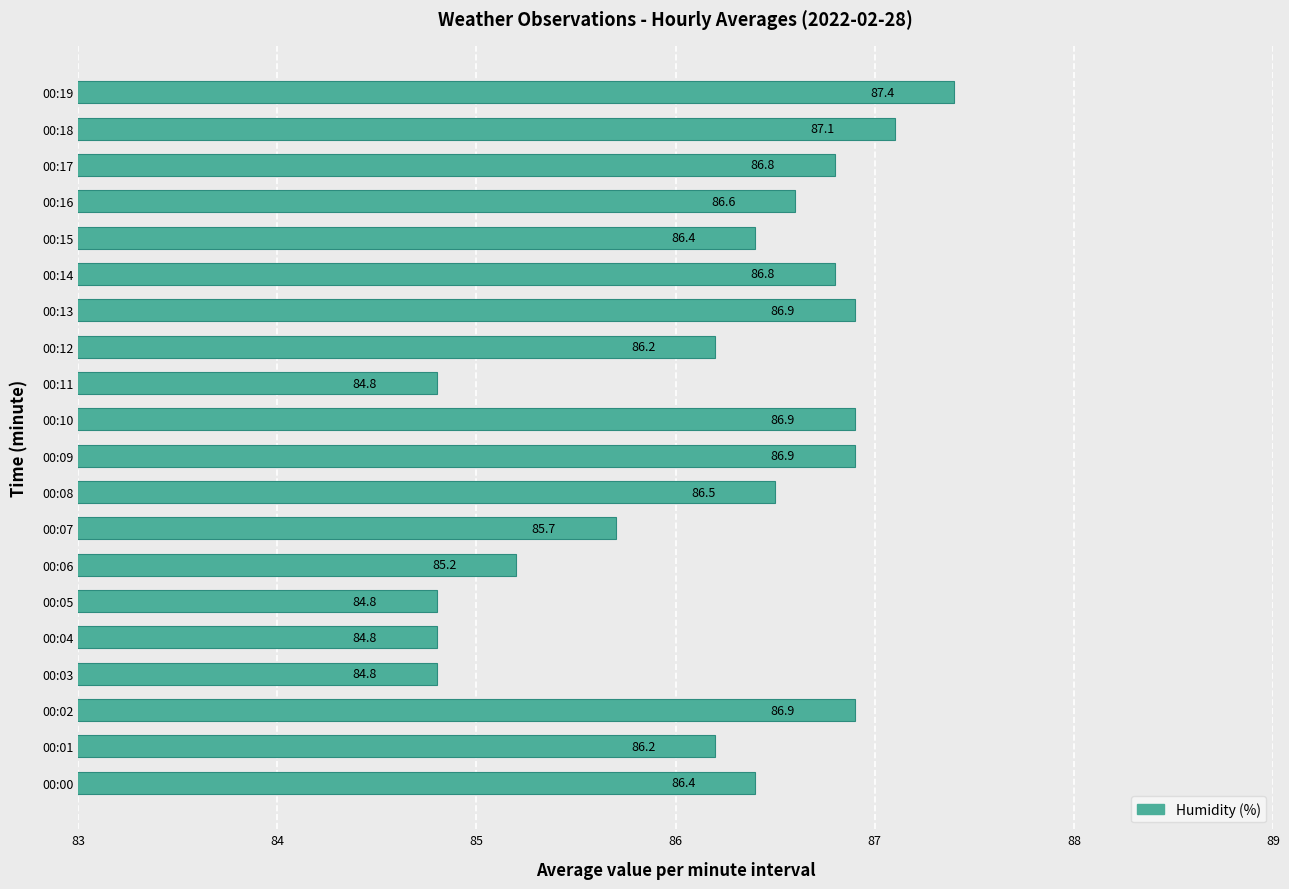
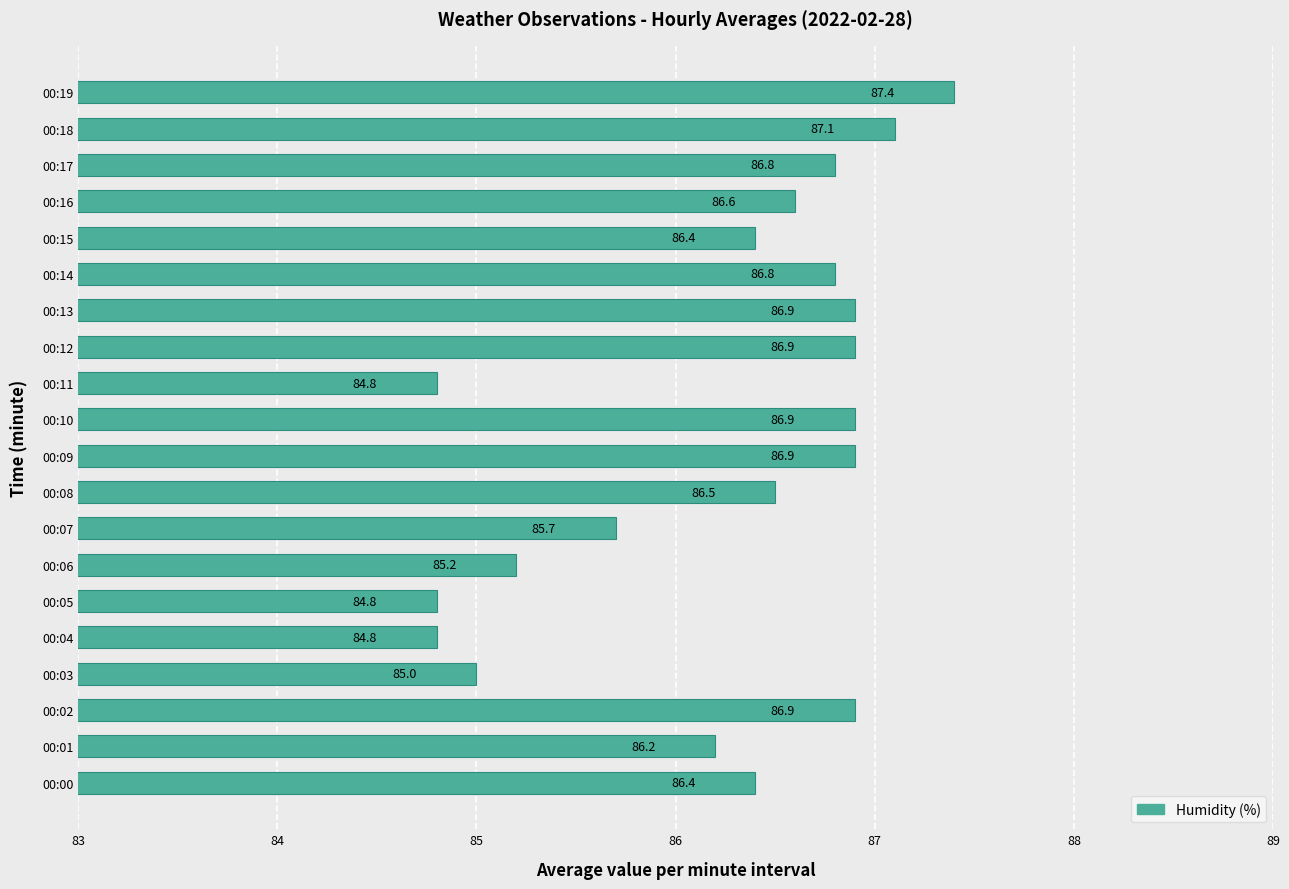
00:12: 86.2 -> 86.9
00:03: 84.8 -> 85.0
